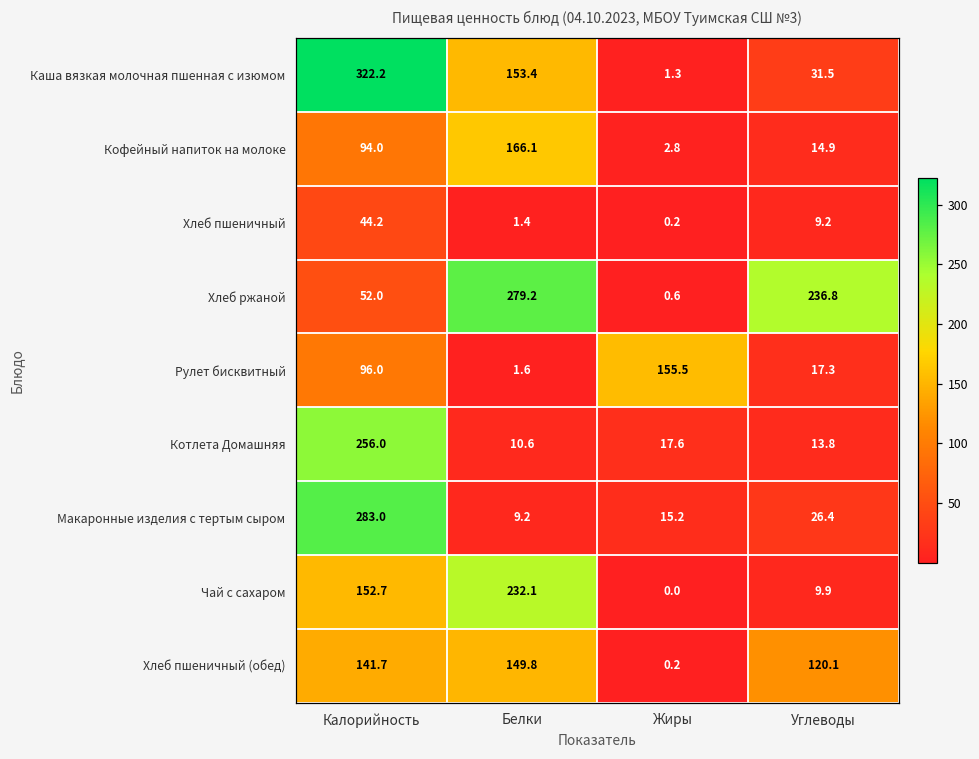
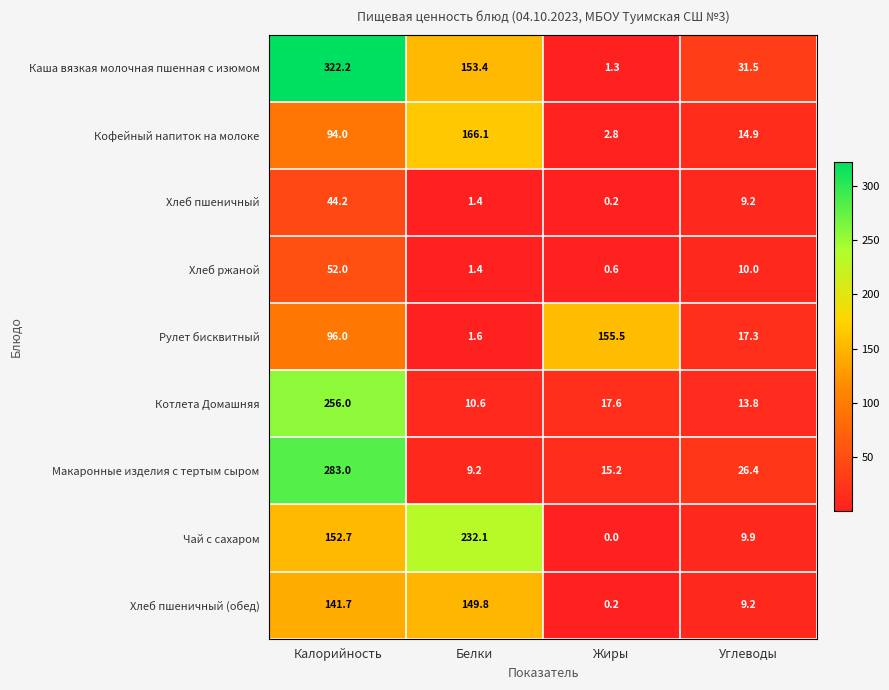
Хлеб ржаной, Белки: 279.2 -> 1.4
Хлеб ржаной, Углеводы: 236.8 -> 10.0
Хлеб пшеничный (обед), Углеводы: 120.1 -> 9.2
